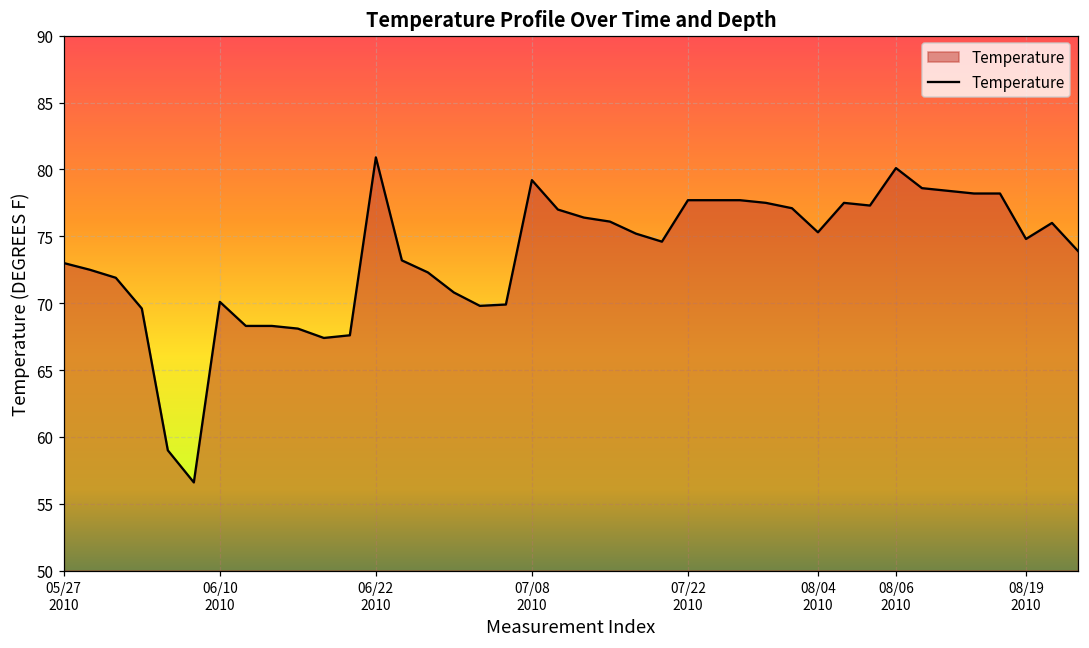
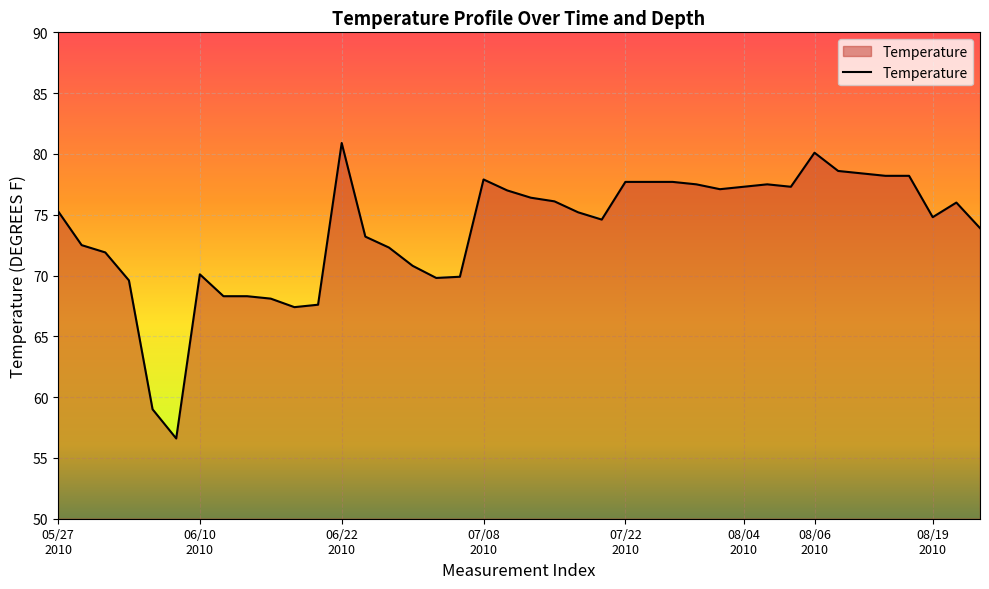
05/27 2010: 73.0 -> 75.3
07/08 2010: 79.2 -> 77.9
08/04 2010: 75.3 -> 77.3
